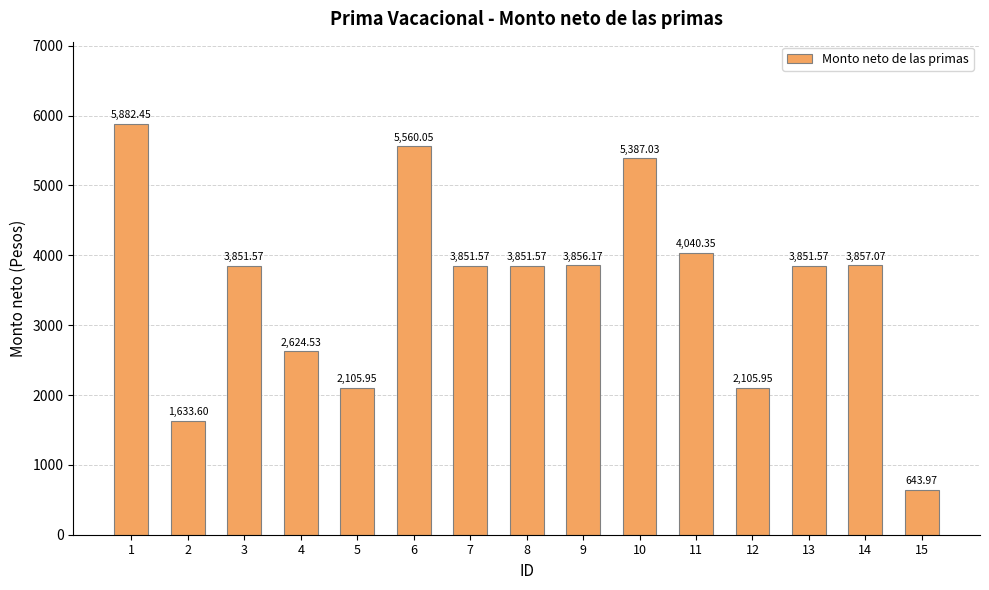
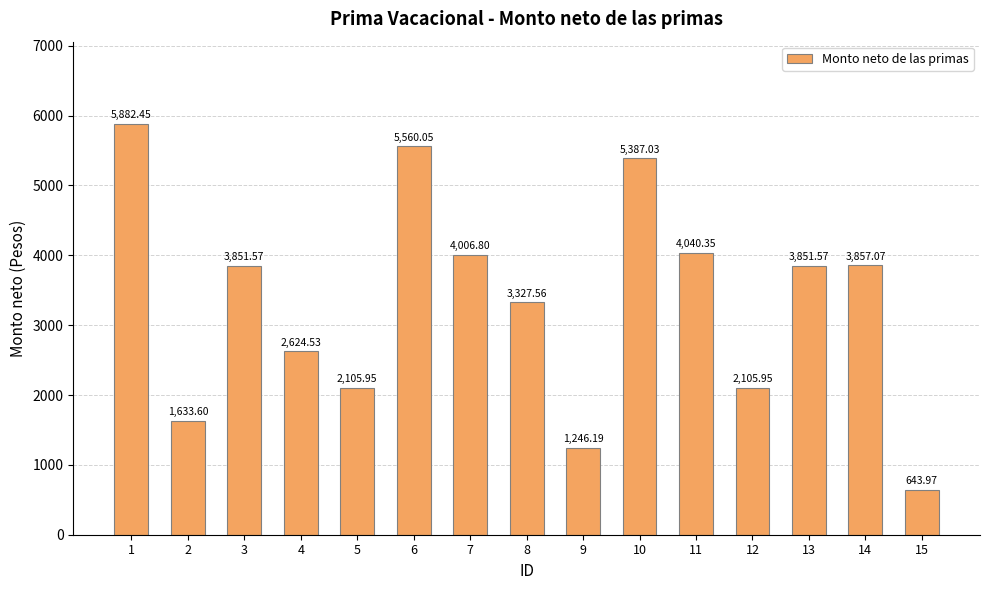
7: 3,851.57 -> 4,006.80
8: 3,851.57 -> 3,327.56
9: 3,856.17 -> 1,246.19
